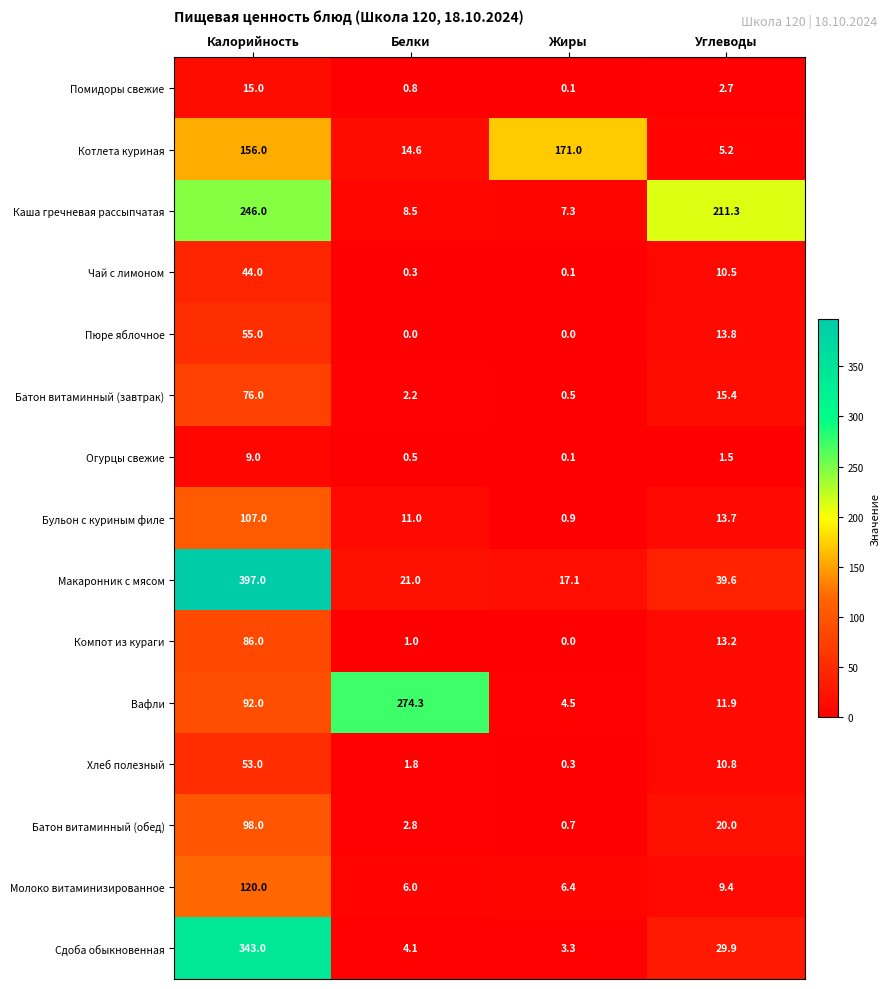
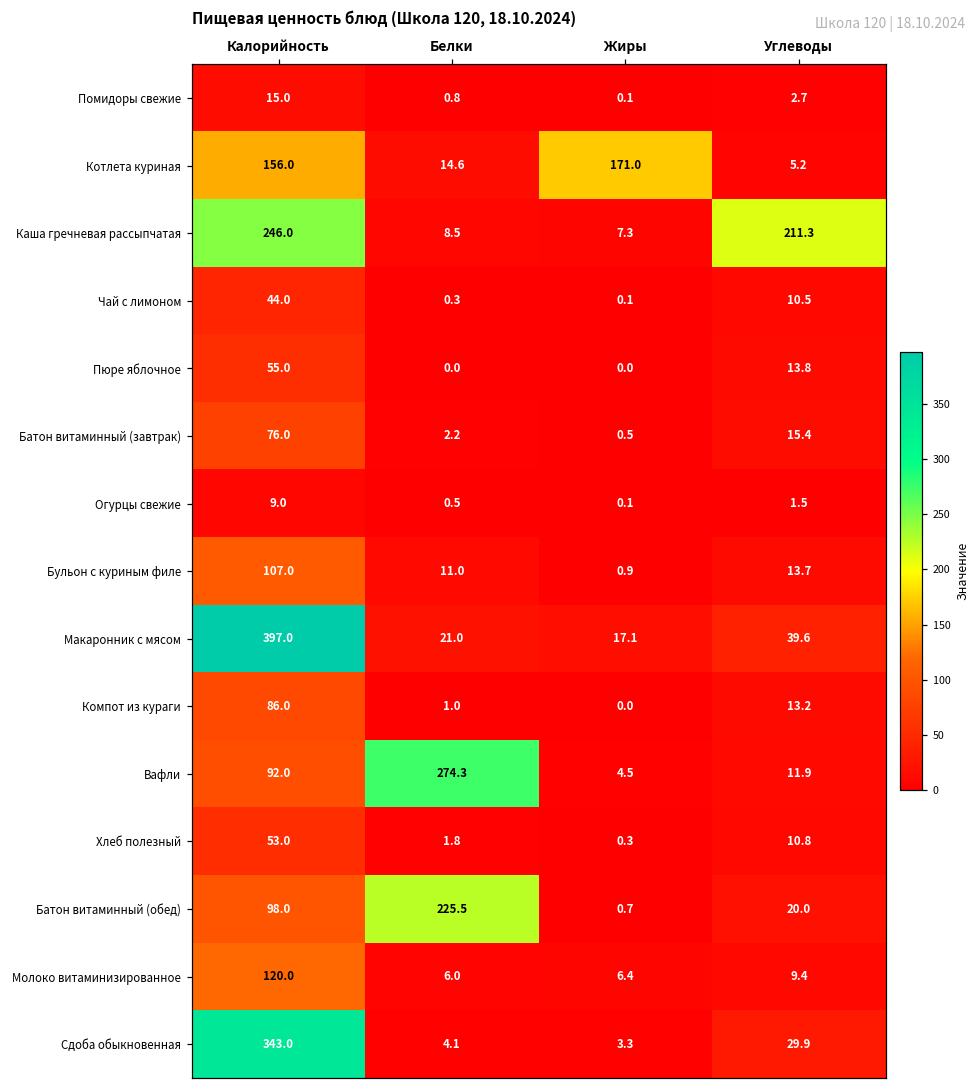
Батон витаминный (обед), Белки: 2.8 -> 225.5
